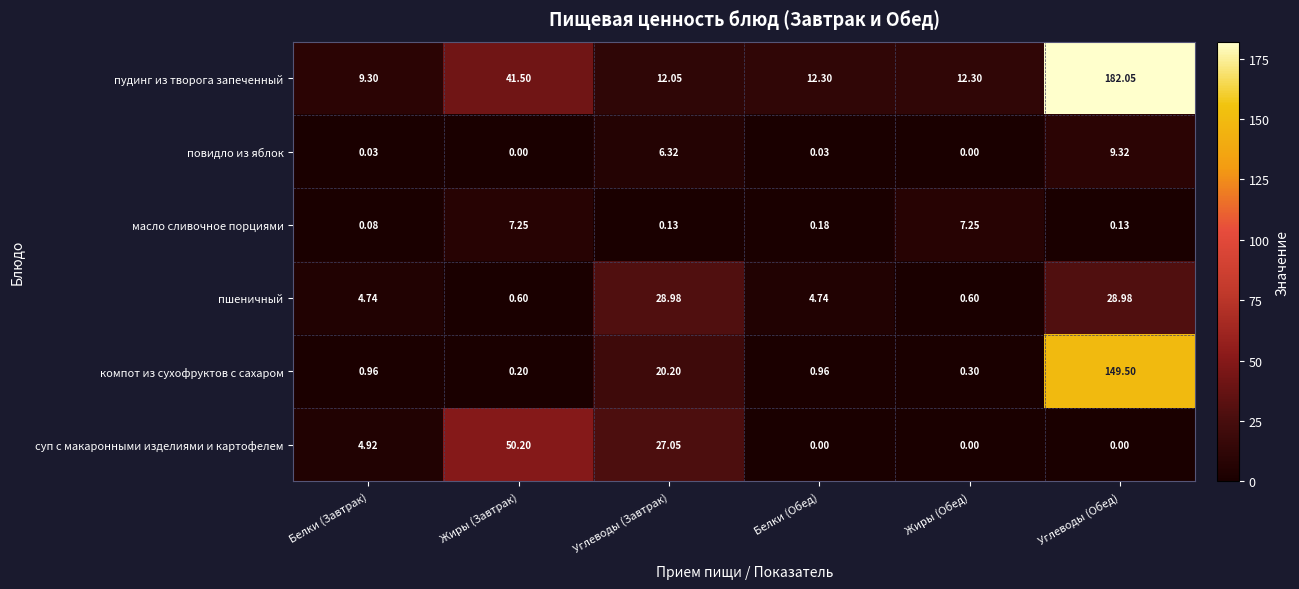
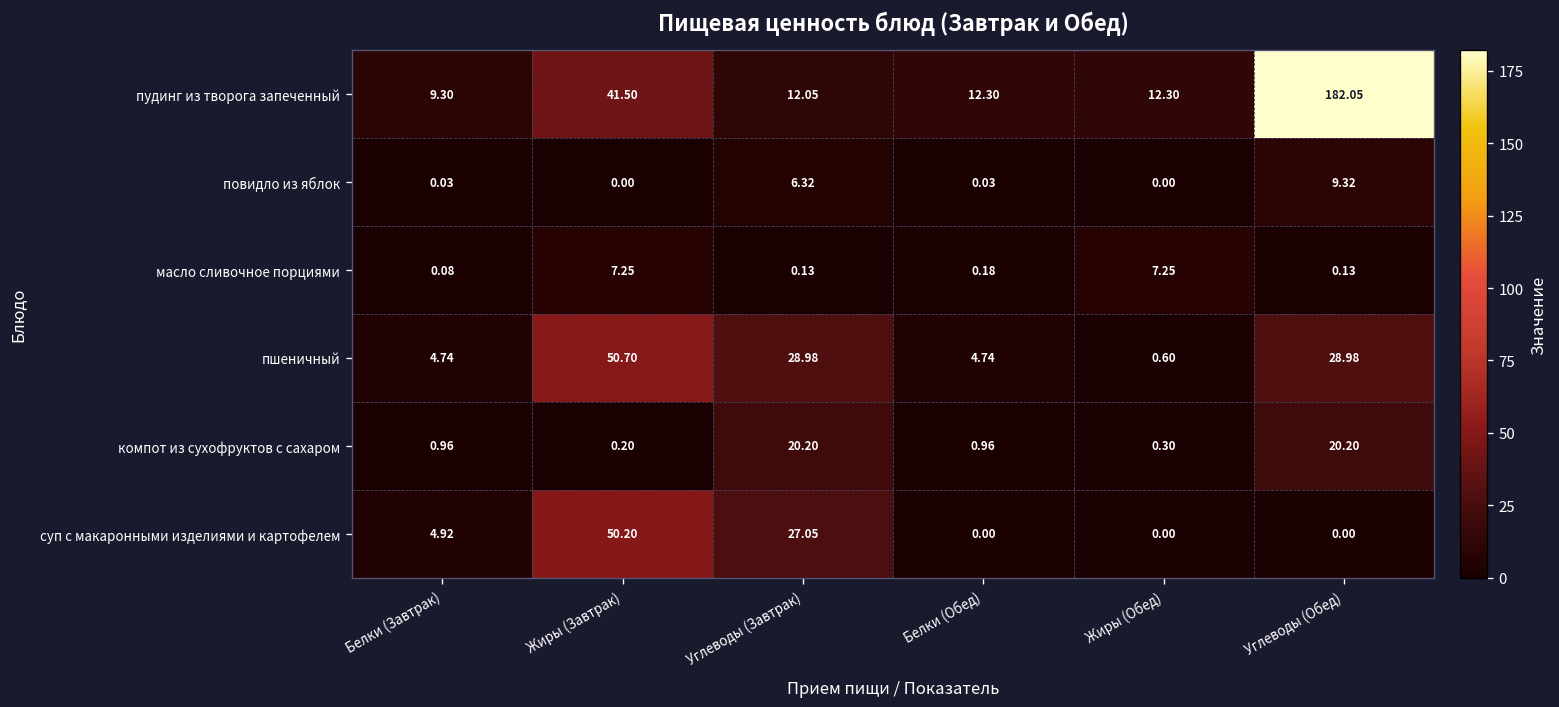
пшеничный, Жиры (Завтрак): 0.60 -> 50.70
компот из сухофруктов с сахаром, Углеводы (Обед): 149.50 -> 20.20
